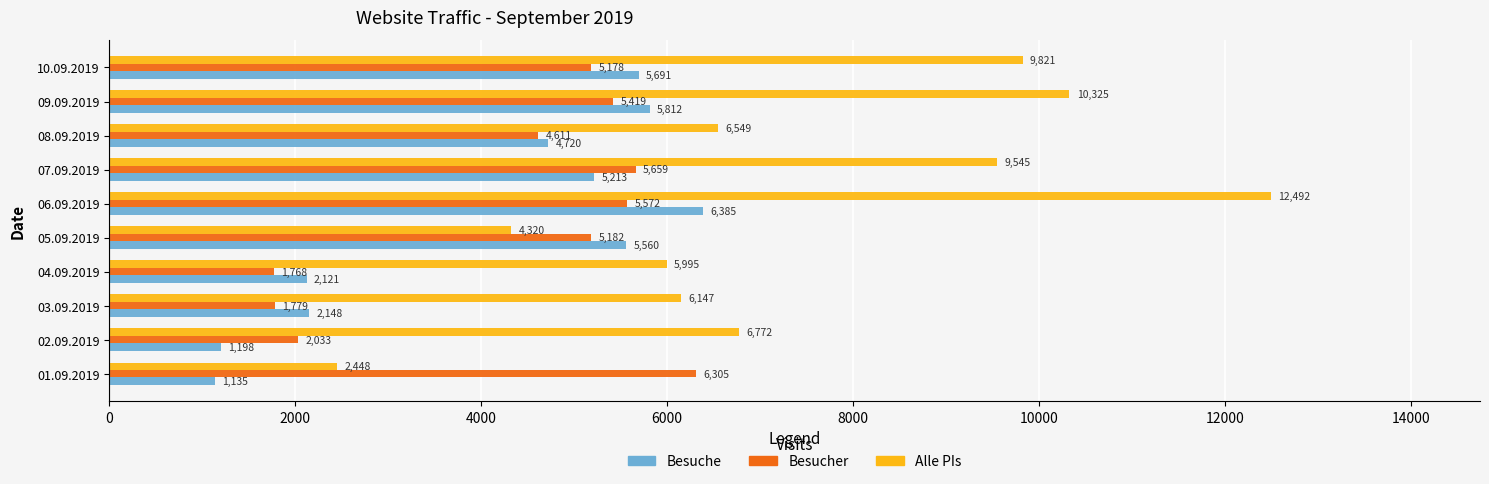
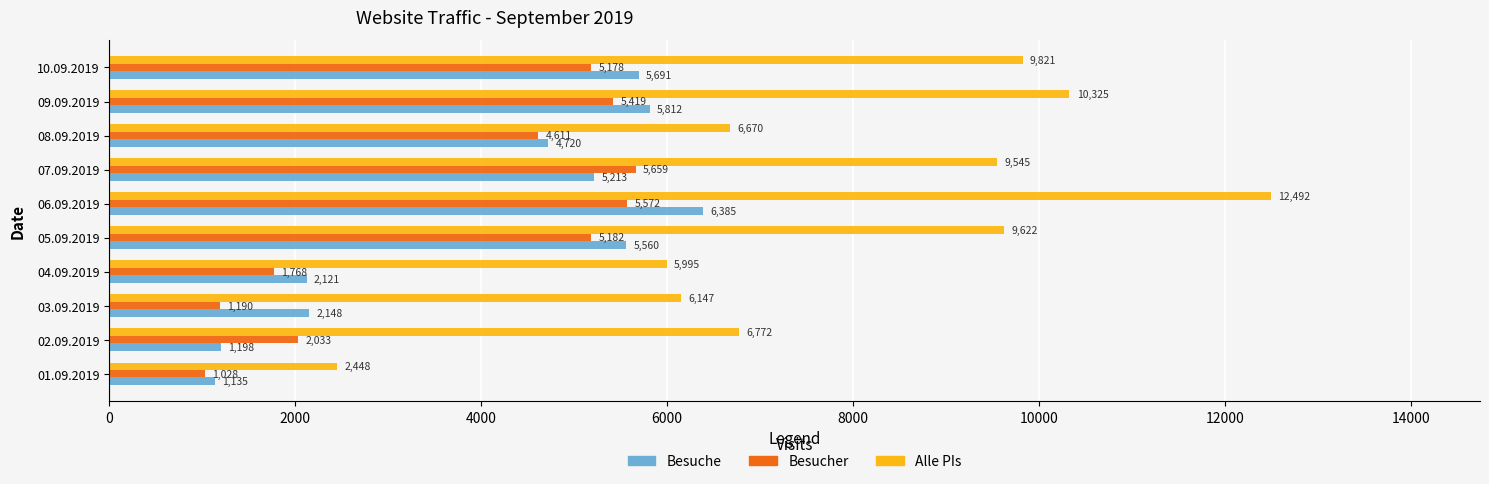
Alle PIs, 08.09.2019: 6,549 -> 6,670
Alle PIs, 05.09.2019: 4,320 -> 9,622
Besucher, 03.09.2019: 1,779 -> 1,190
Besucher, 01.09.2019: 6,305 -> 1,028
